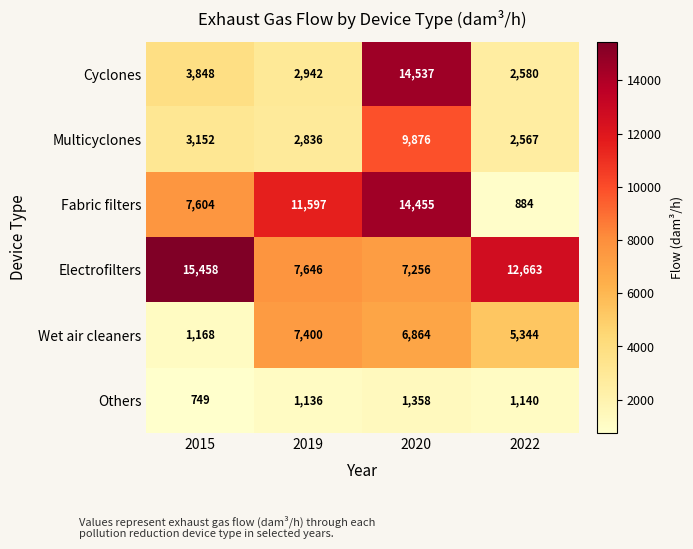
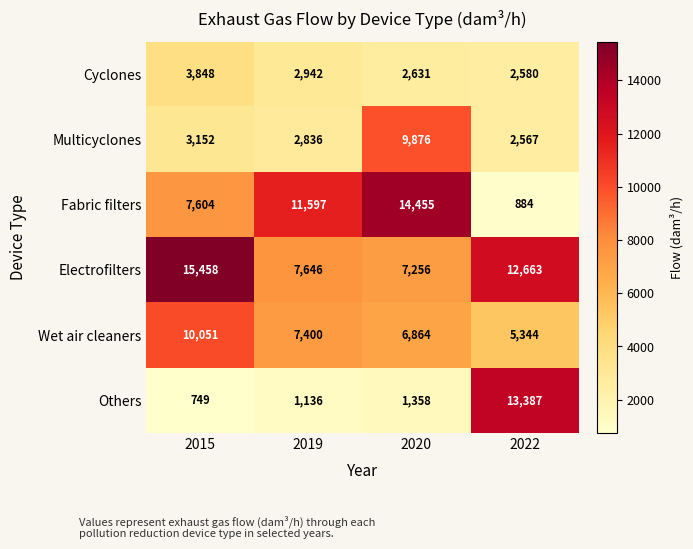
Cyclones, 2020: 14,537 -> 2,631
Wet air cleaners, 2015: 1,168 -> 10,051
Others, 2022: 1,140 -> 13,387
